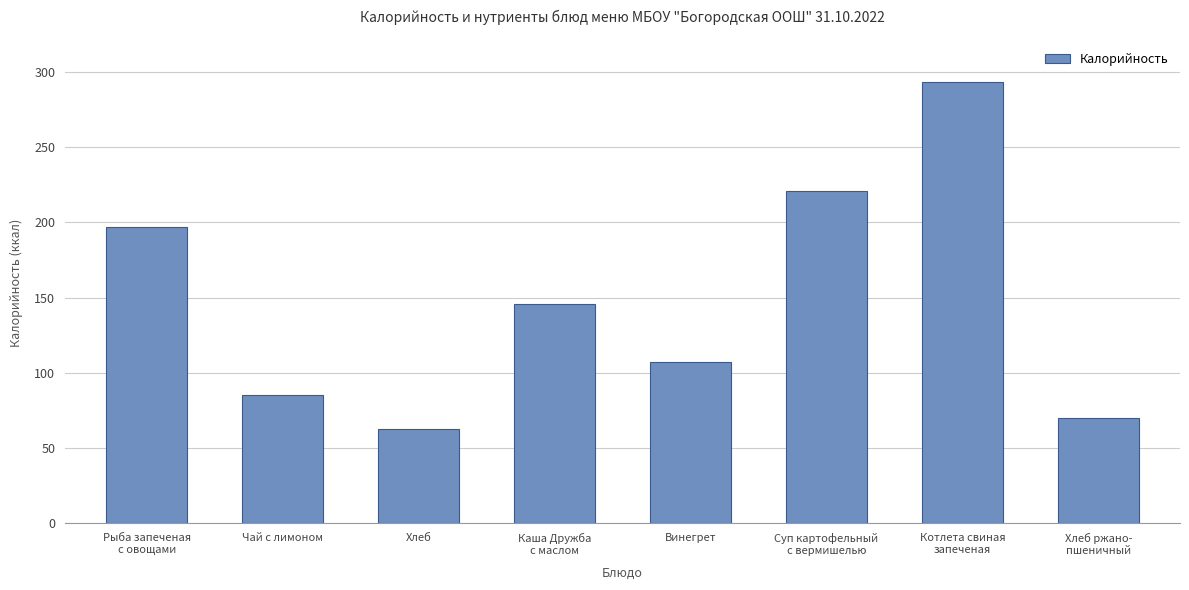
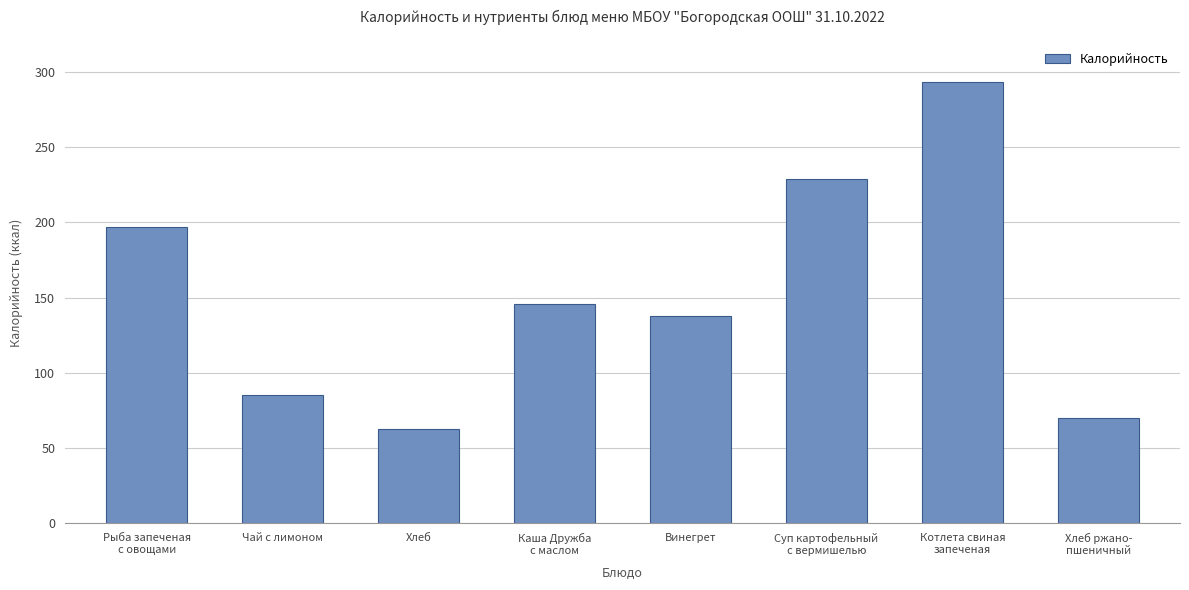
Винегрет: 107 -> 138
Суп картофельный с вермишелью: 221 -> 229
